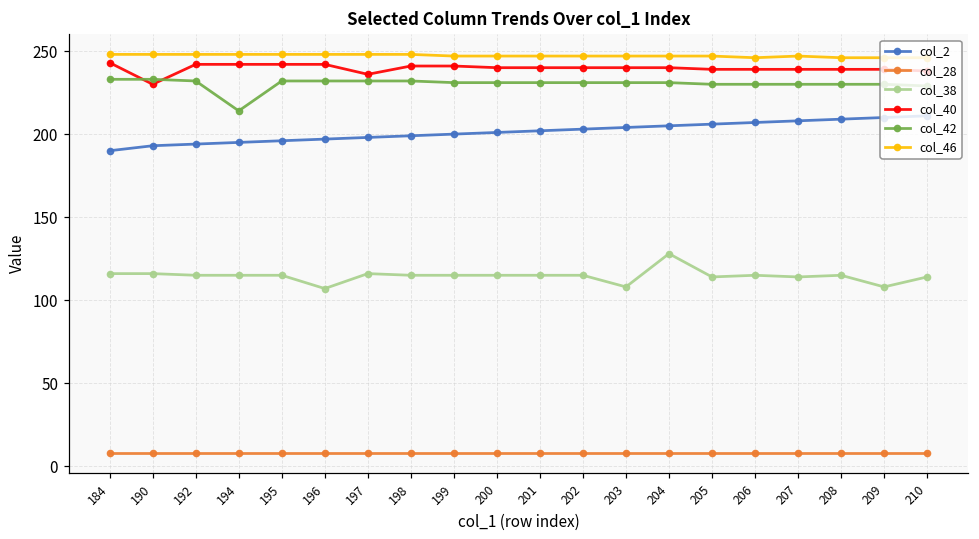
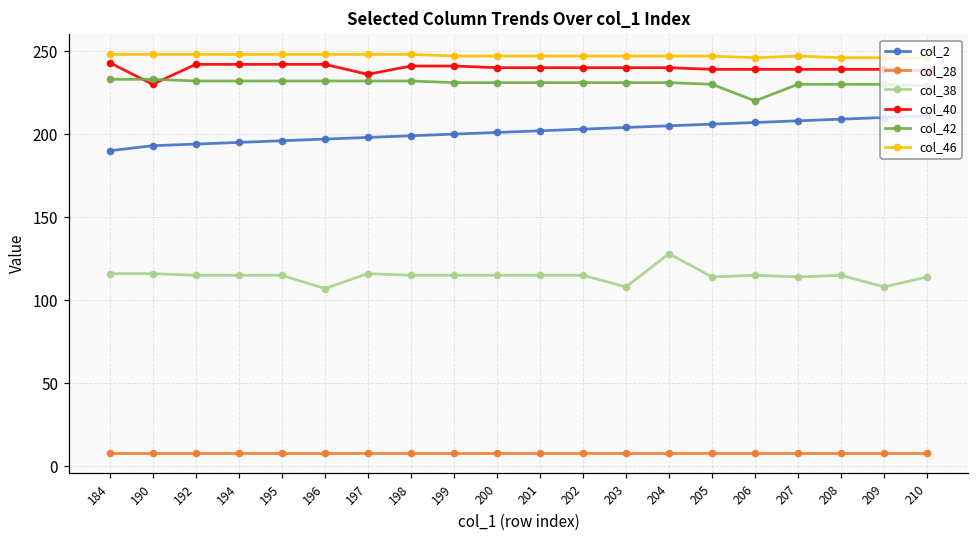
col_42, 194: 214 -> 232
col_42, 206: 230 -> 220
